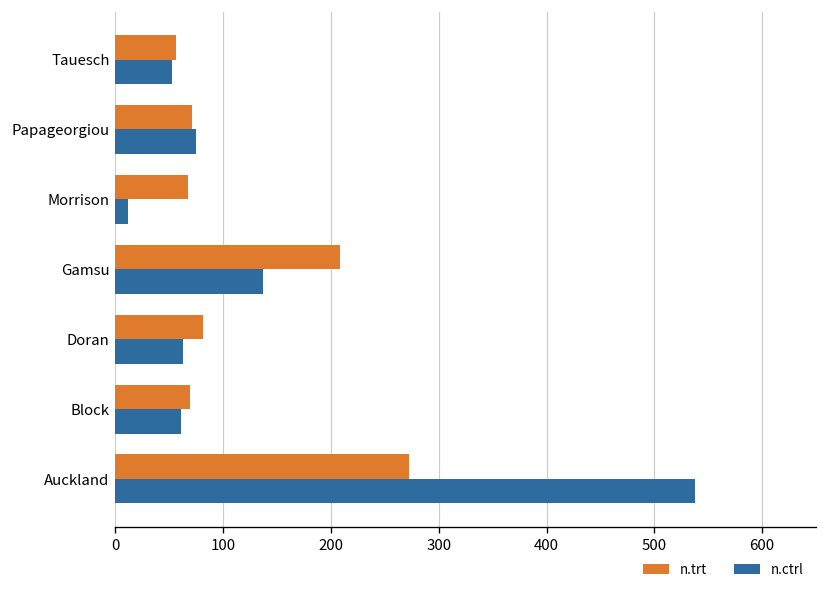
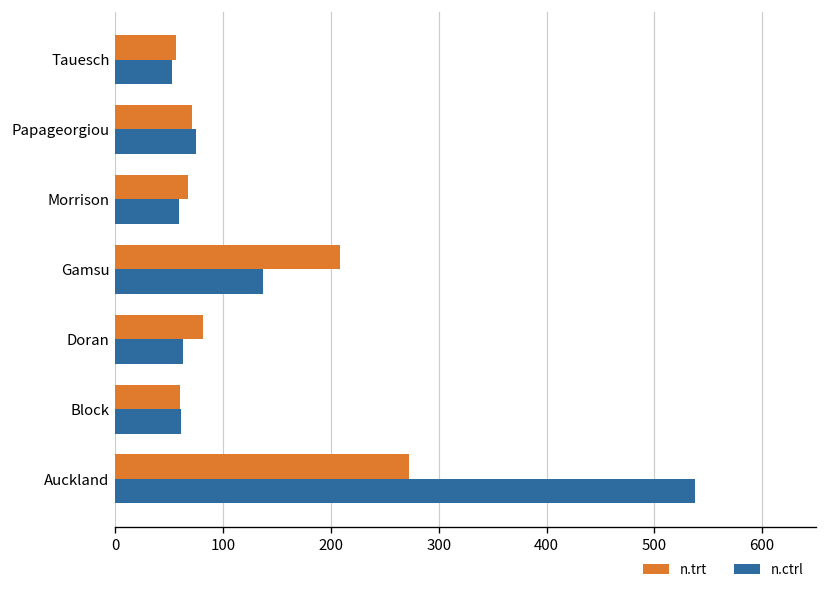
n.ctrl, Morrison: 10 -> 60
n.trt, Block: 70 -> 60
